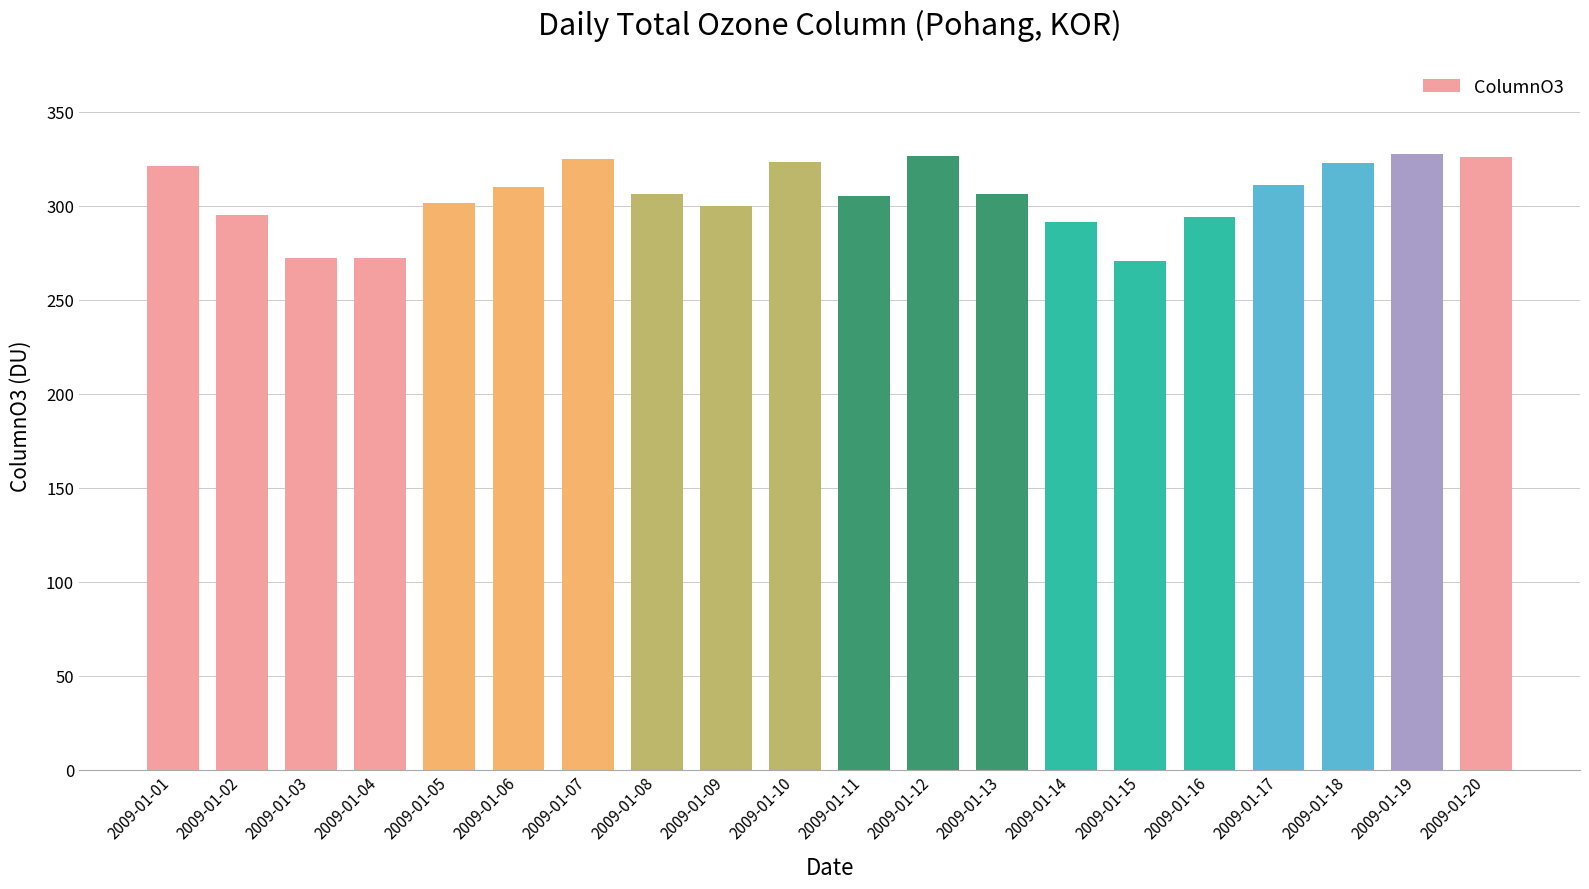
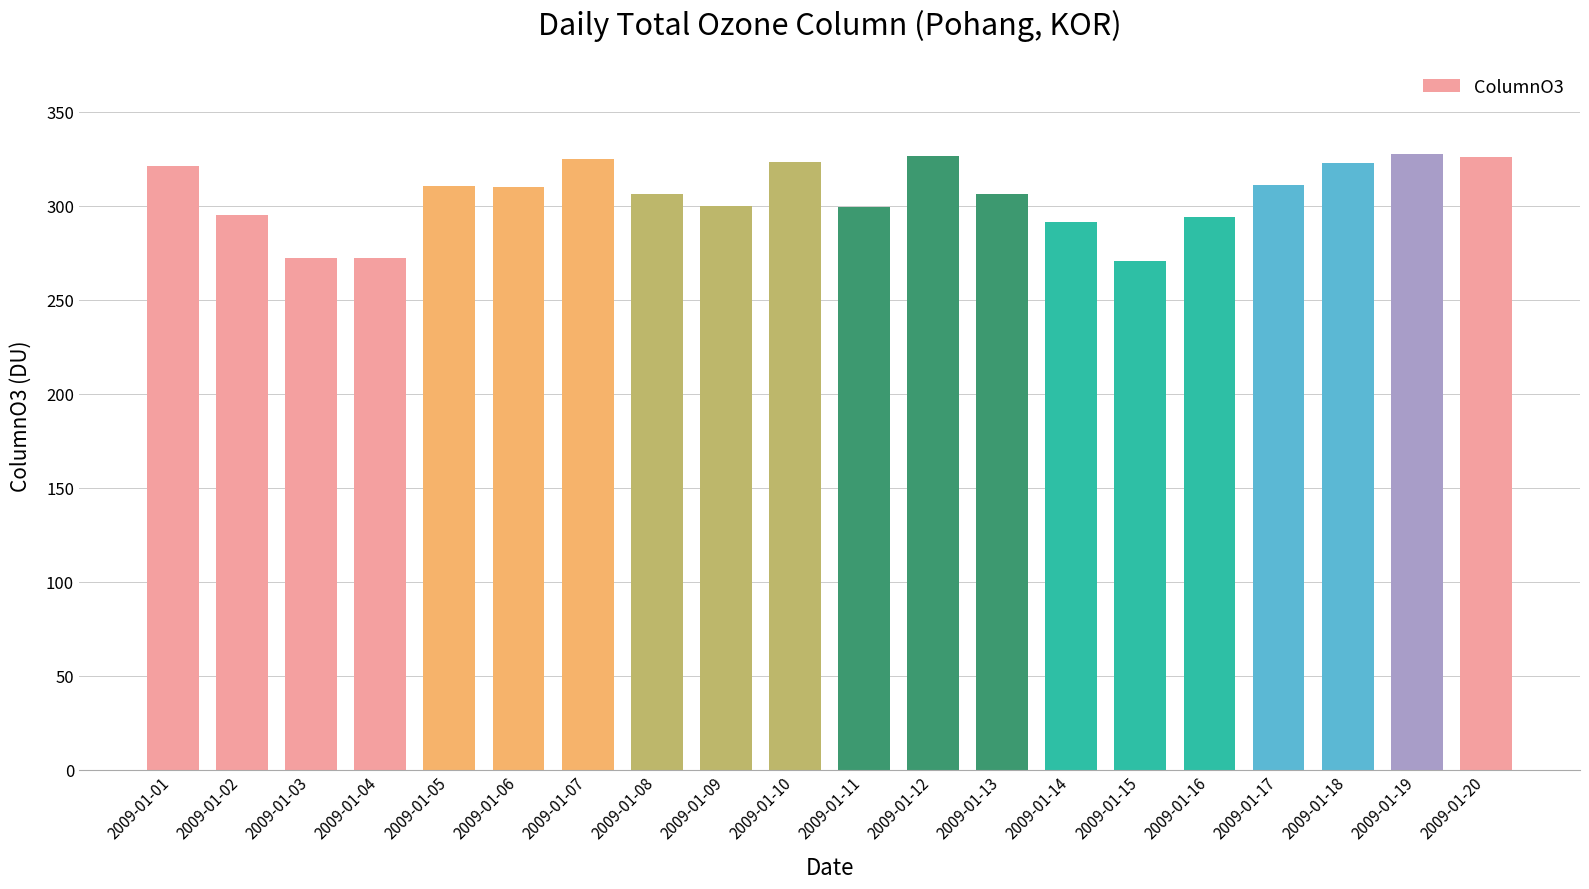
2009-01-05: 302 -> 310
2009-01-11: 305 -> 299
